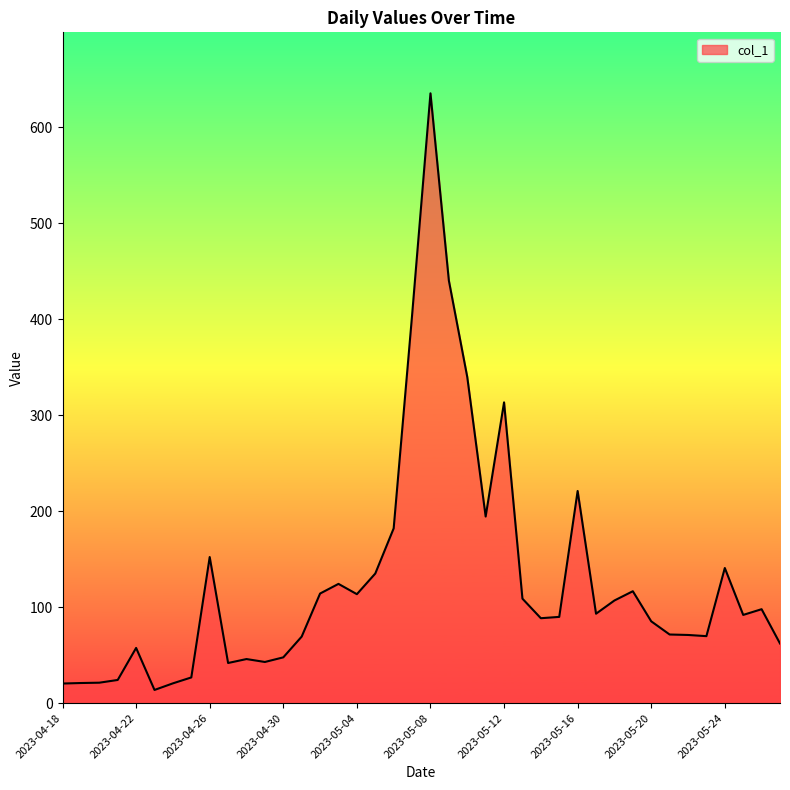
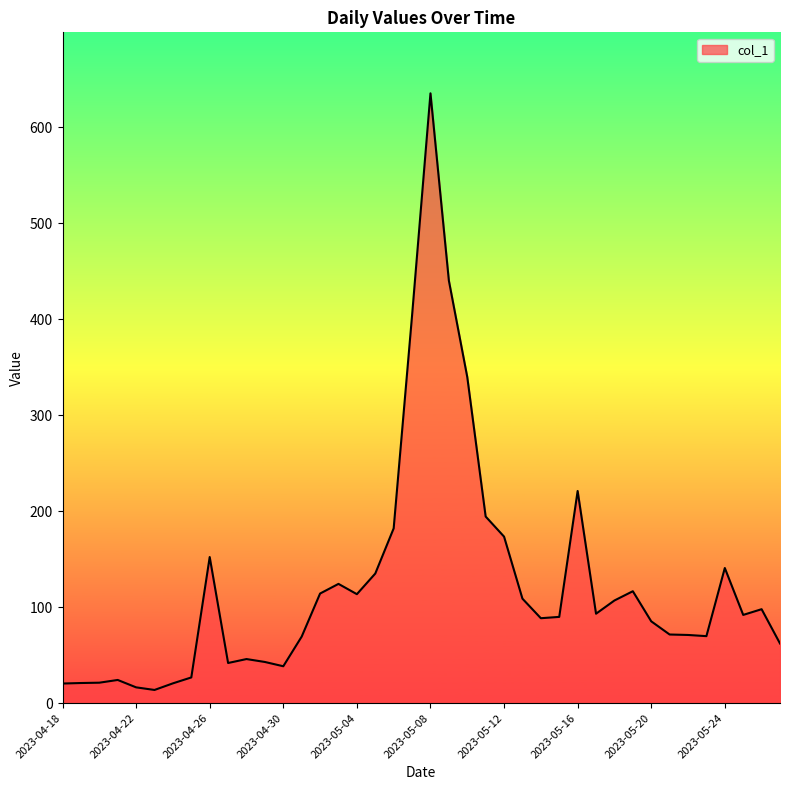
2023-04-22: 60 -> 20
2023-04-30: 50 -> 40
2023-05-12: 310 -> 170
